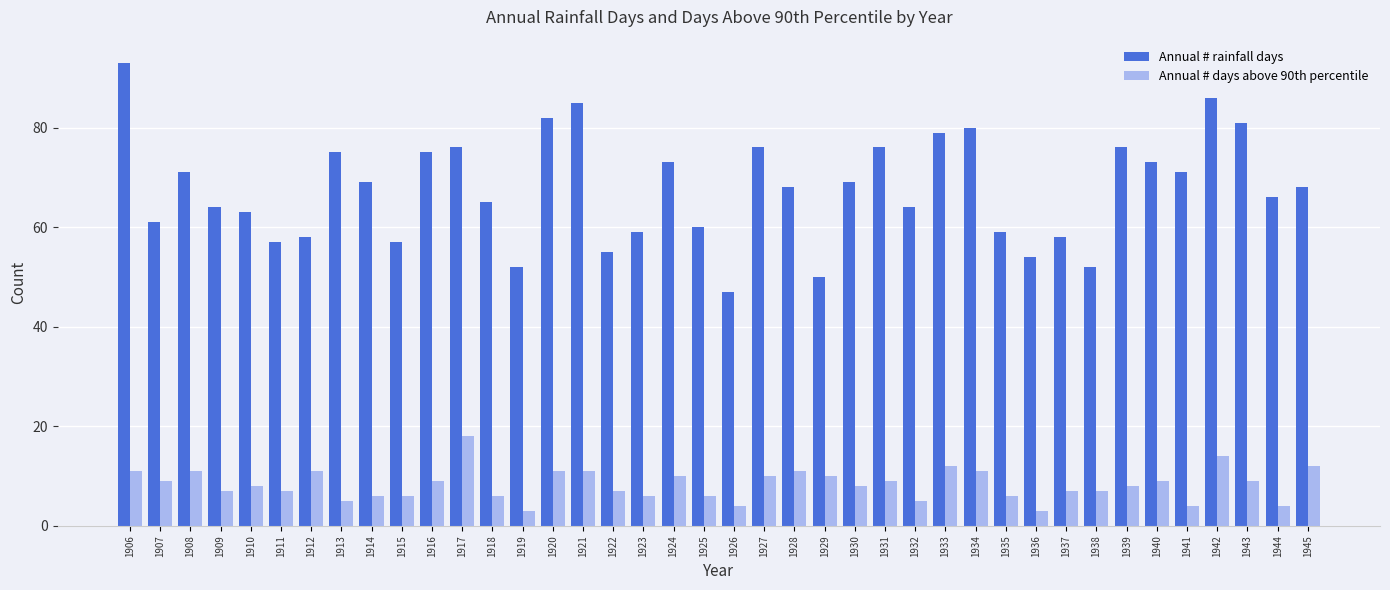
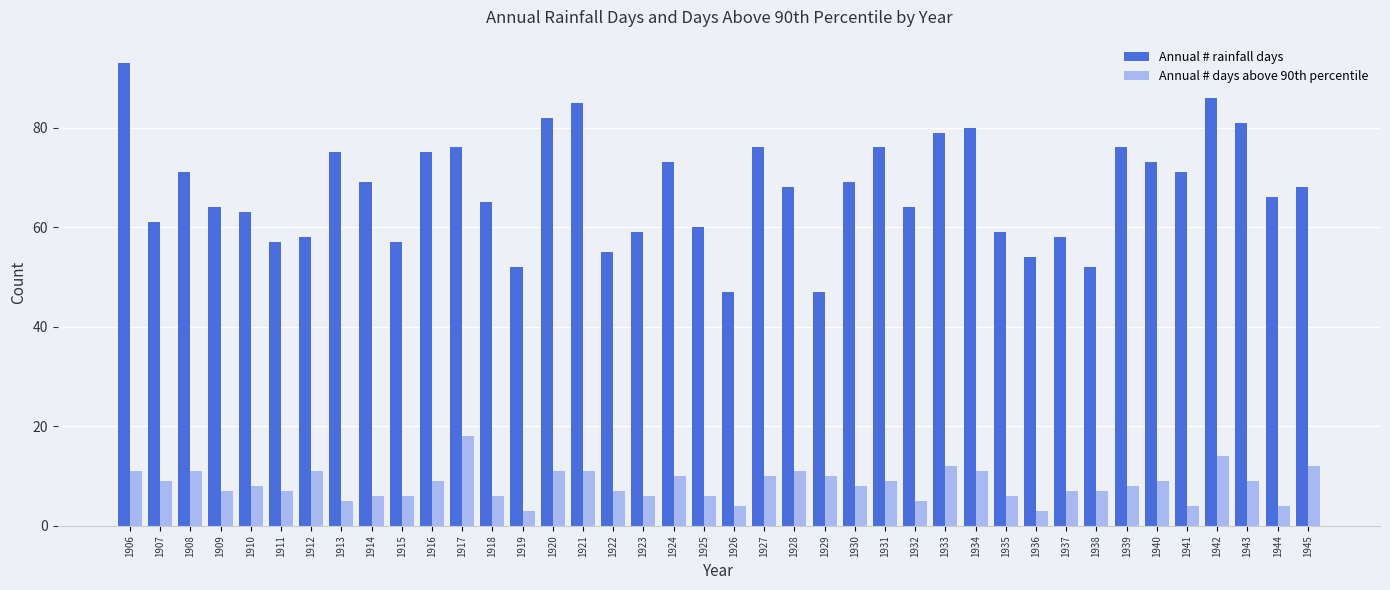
Annual # rainfall days, 1929: 50 -> 47
